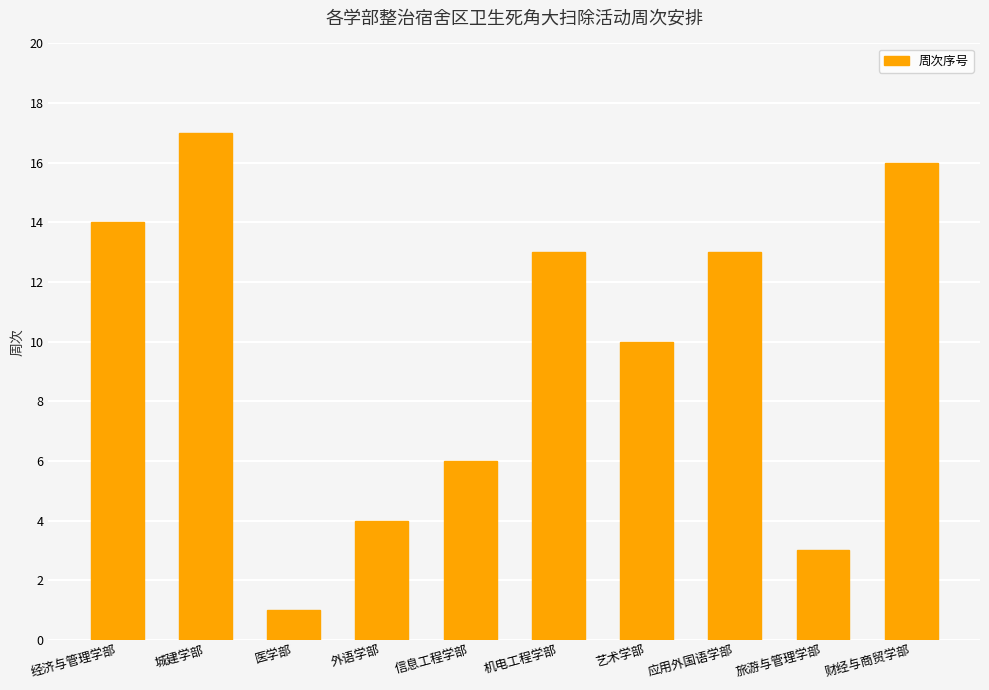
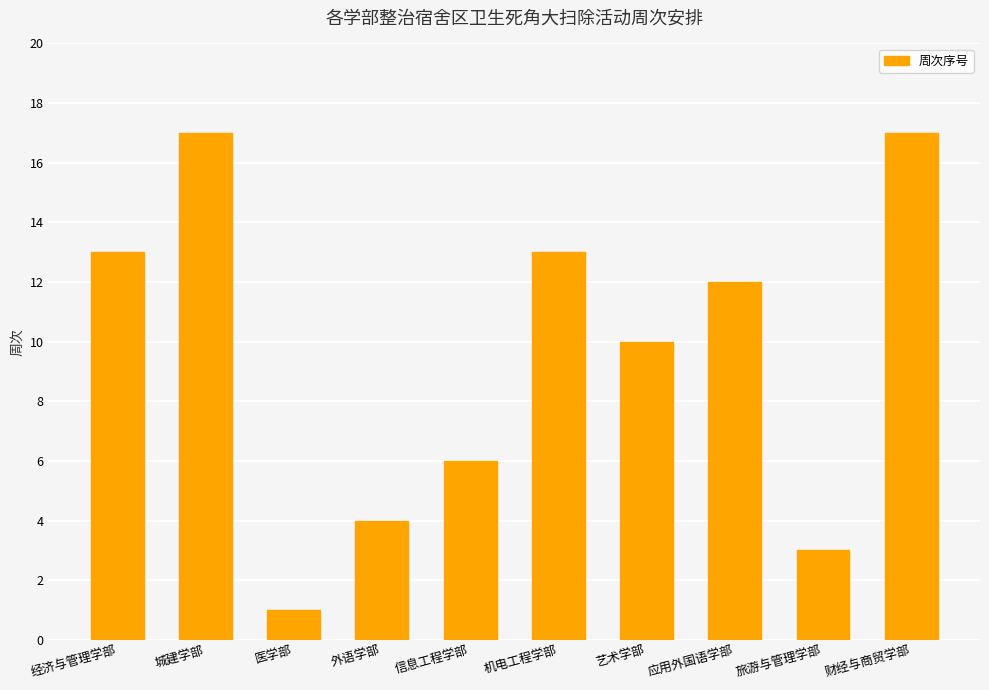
经济与管理学部: 14 -> 13
应用外国语学部: 13 -> 12
财经与商贸学部: 16 -> 17
